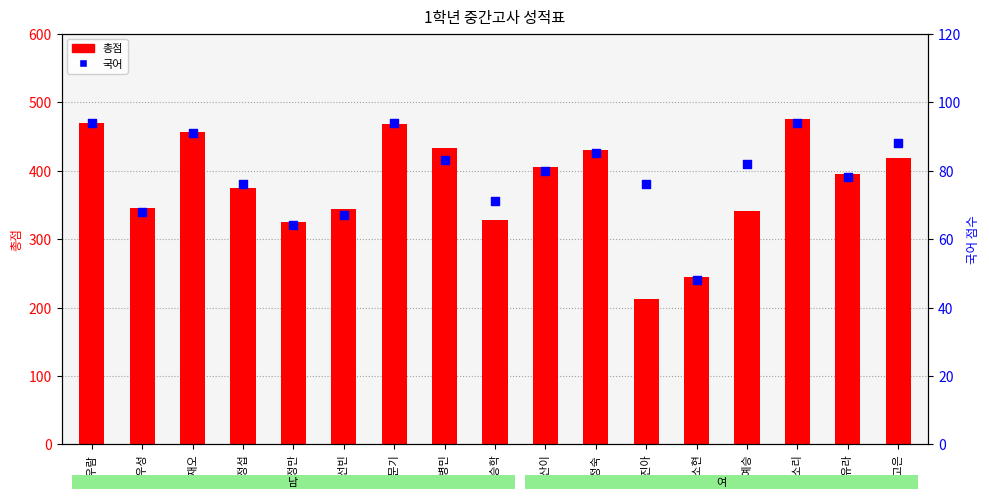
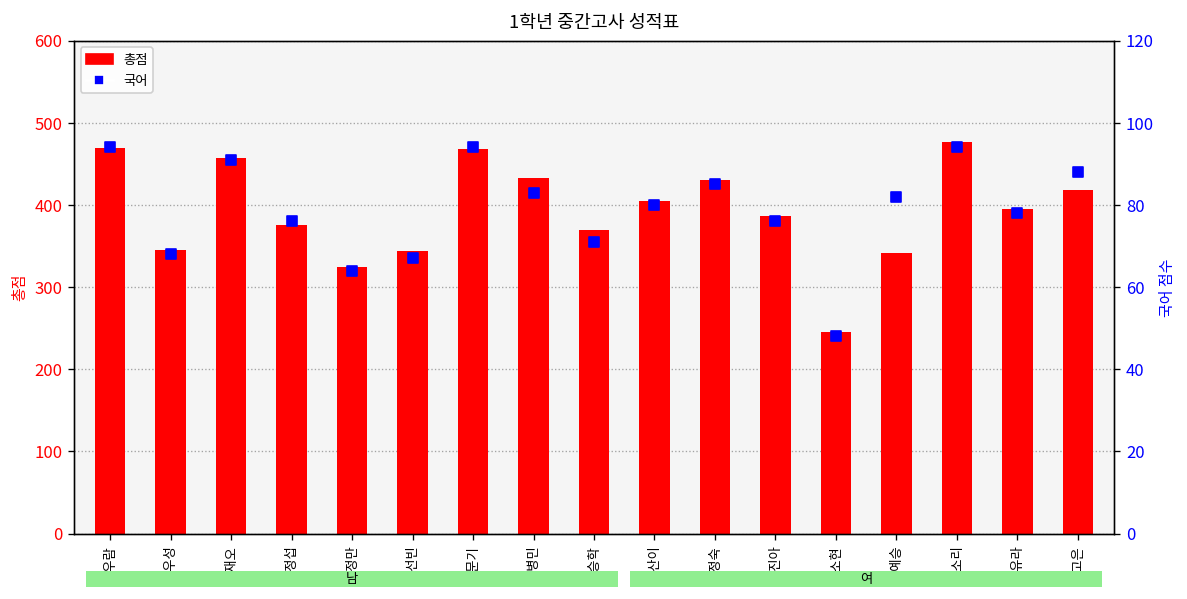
총점, 이승학: 330 -> 370
총점, 한진아: 210 -> 390
